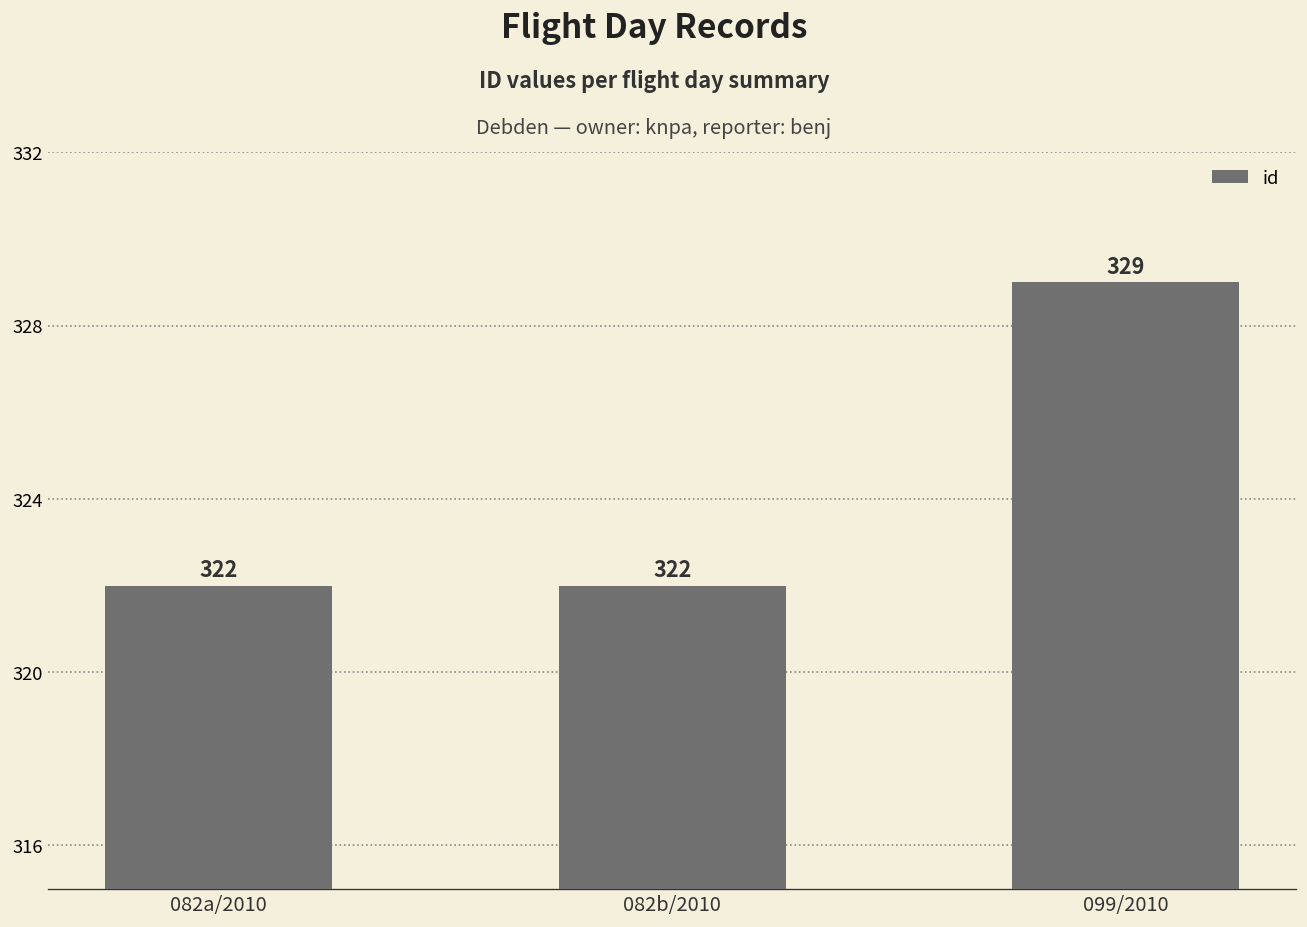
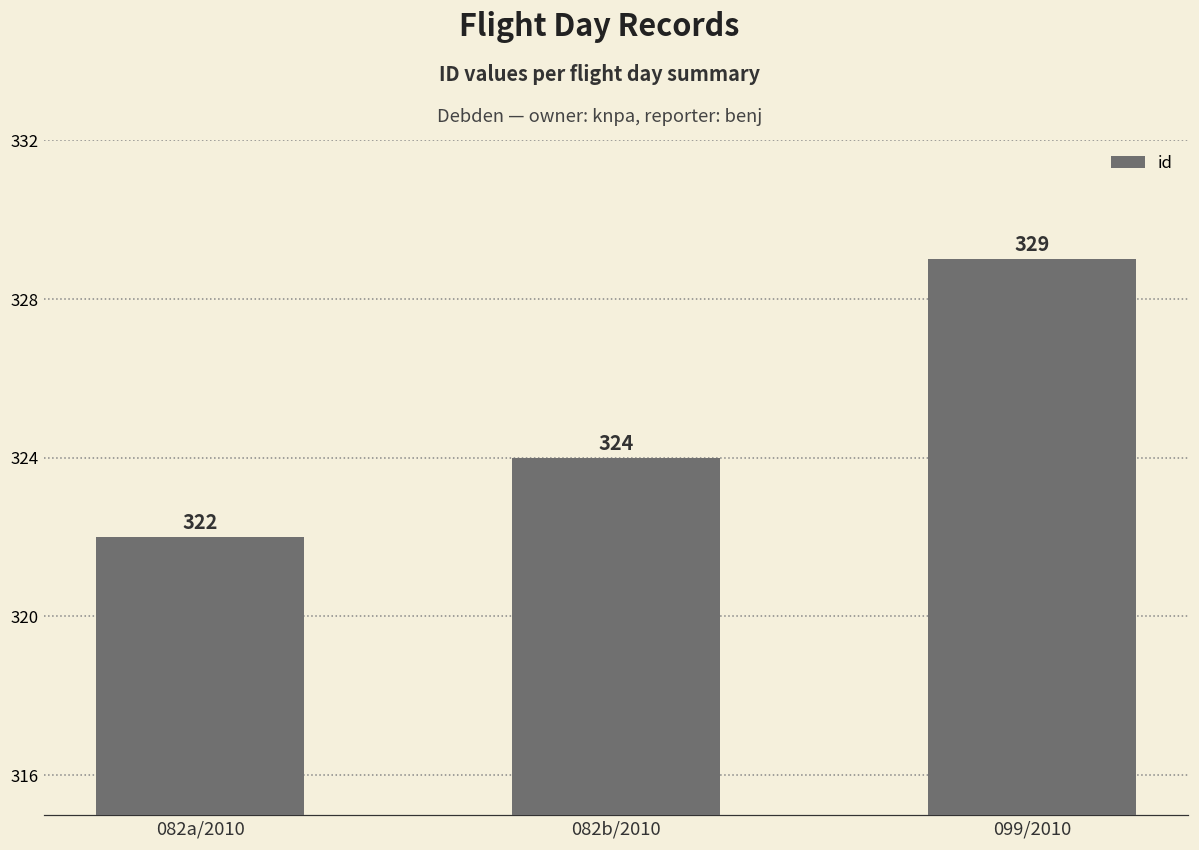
082b/2010: 322 -> 324
